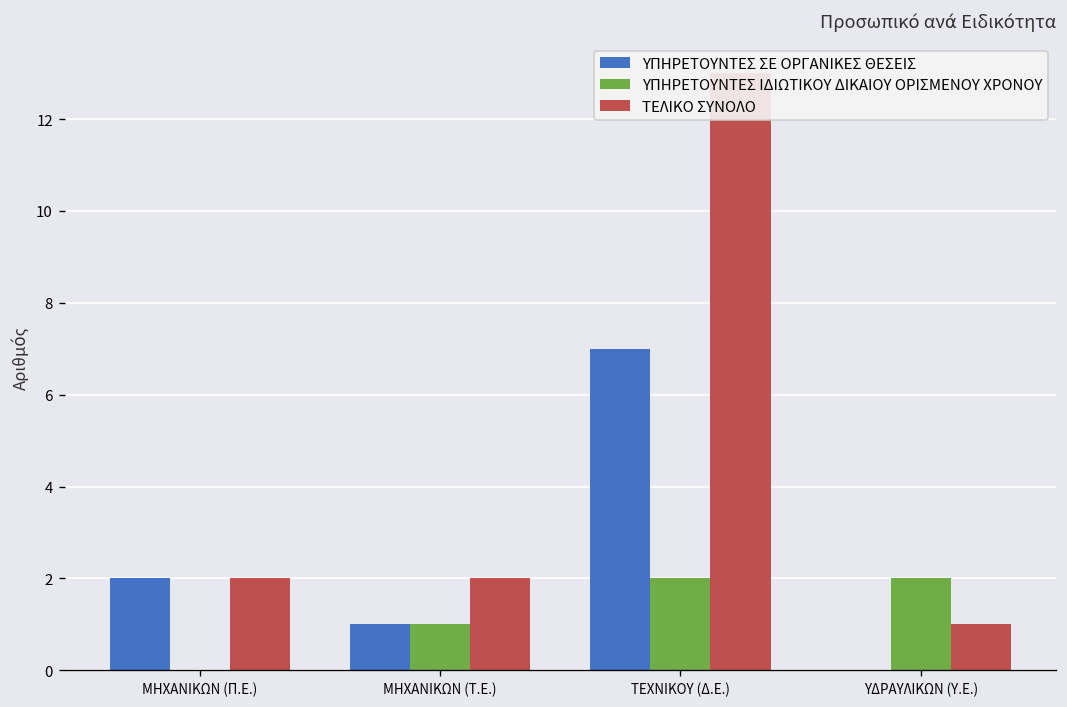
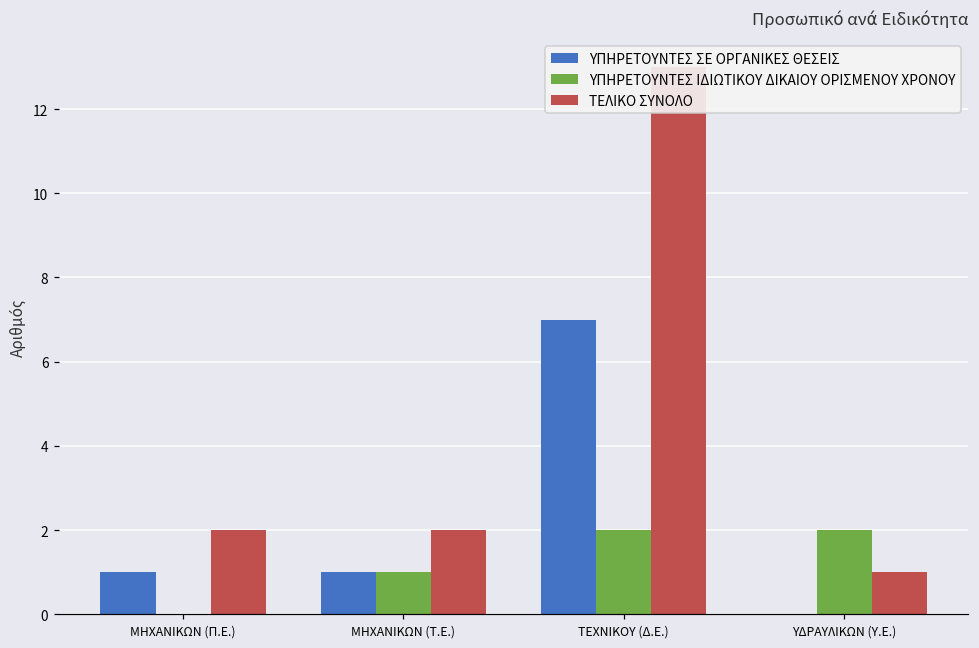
ΥΠΗΡΕΤΟΥΝΤΕΣ ΣΕ ΟΡΓΑΝΙΚΕΣ ΘΕΣΕΙΣ, ΜΗΧΑΝΙΚΩΝ (Π.Ε.): 2 -> 1
